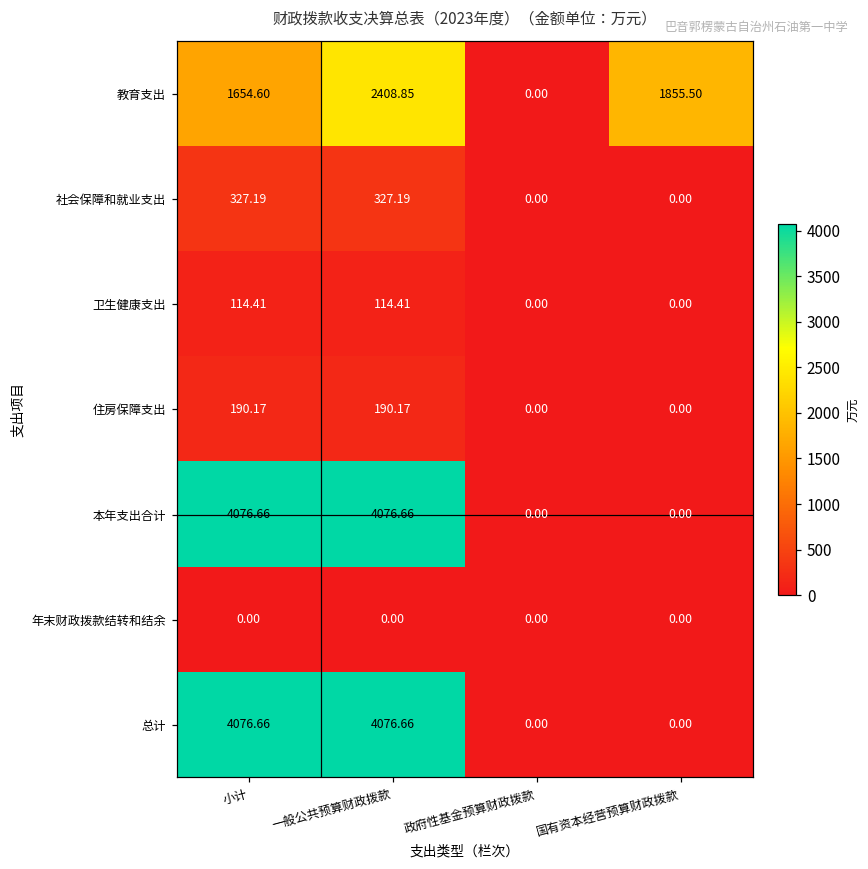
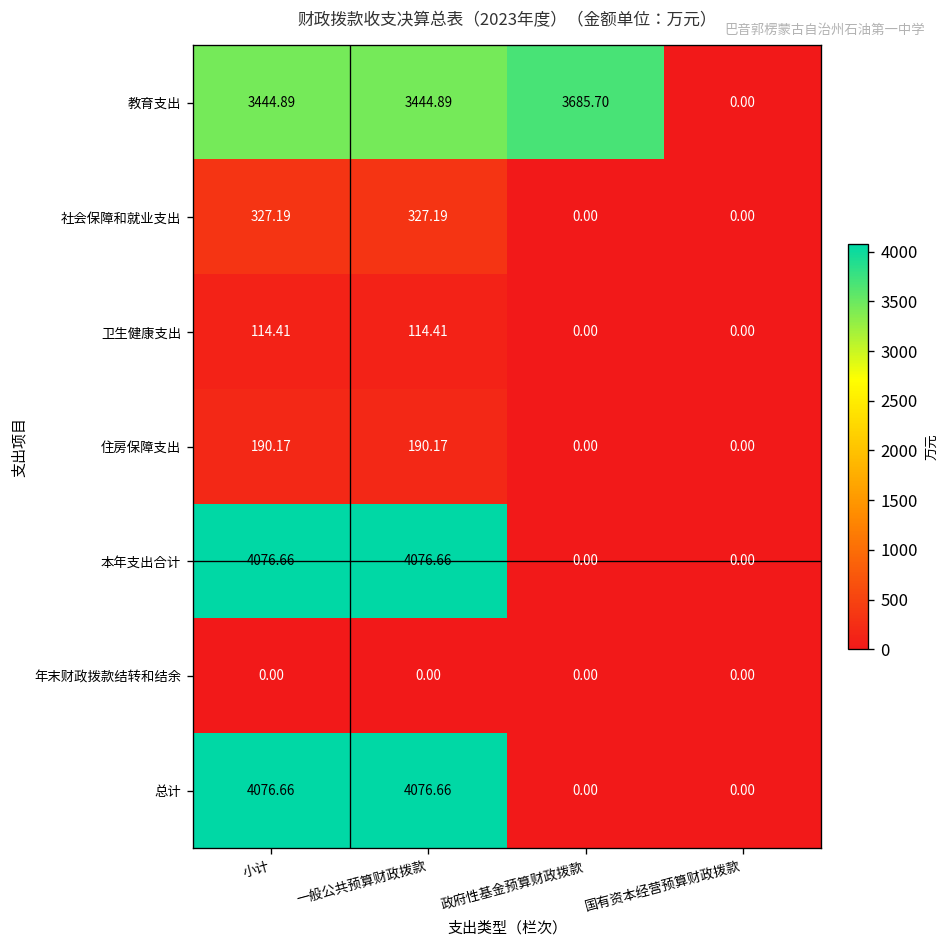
教育支出, 小计: 1654.60 -> 3444.89
教育支出, 一般公共预算财政拨款: 2408.85 -> 3444.89
教育支出, 政府性基金预算财政拨款: 0.00 -> 3685.70
教育支出, 国有资本经营预算财政拨款: 1855.50 -> 0.00
